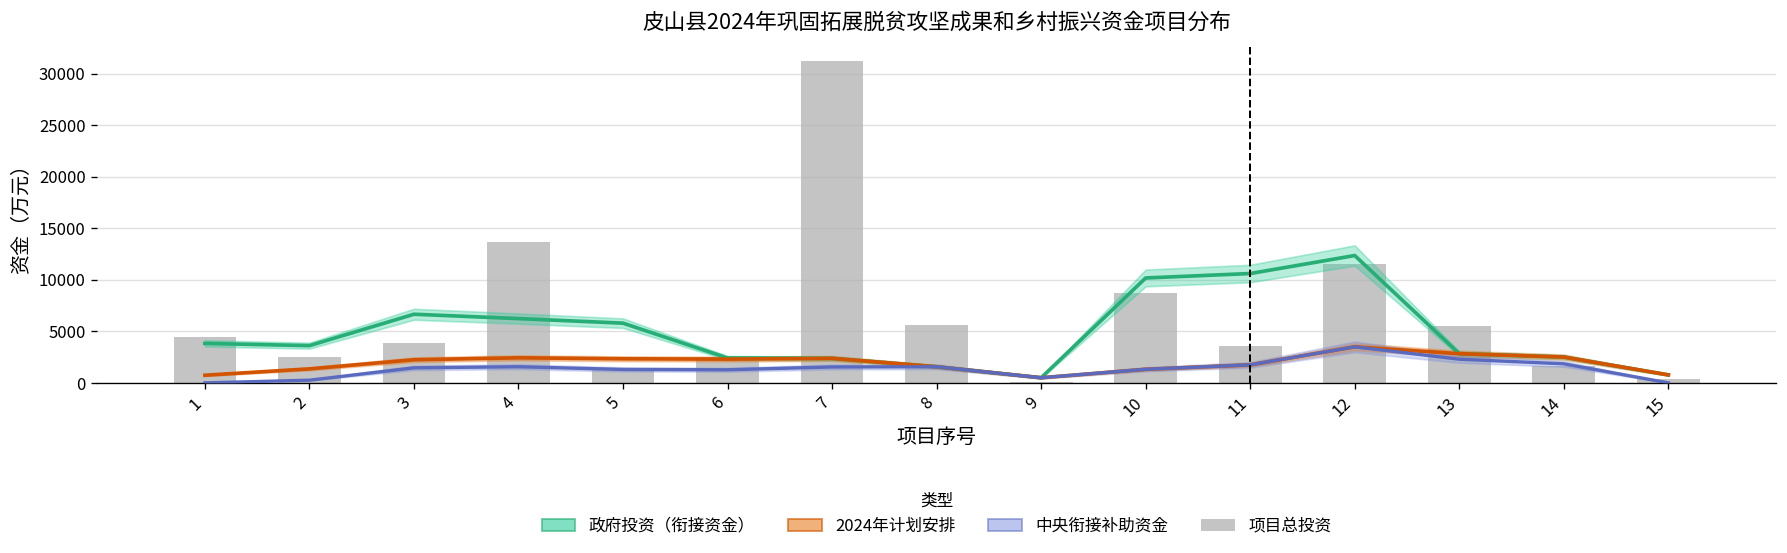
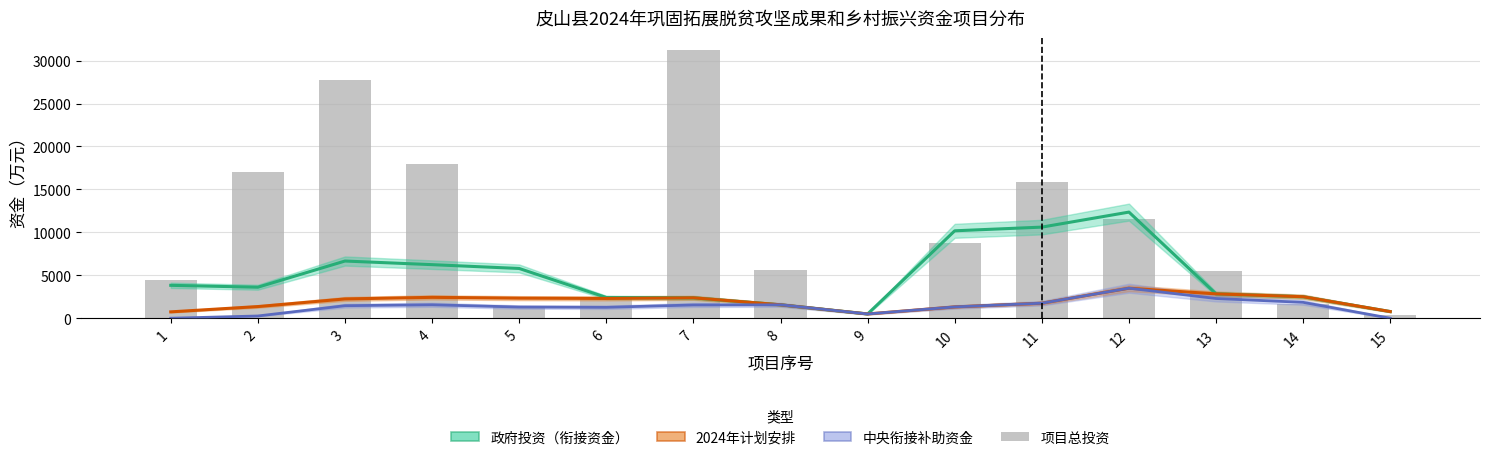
项目总投资, 2: 3000 -> 17000
项目总投资, 3: 4000 -> 28000
项目总投资, 4: 14000 -> 18000
项目总投资, 11: 4000 -> 16000
